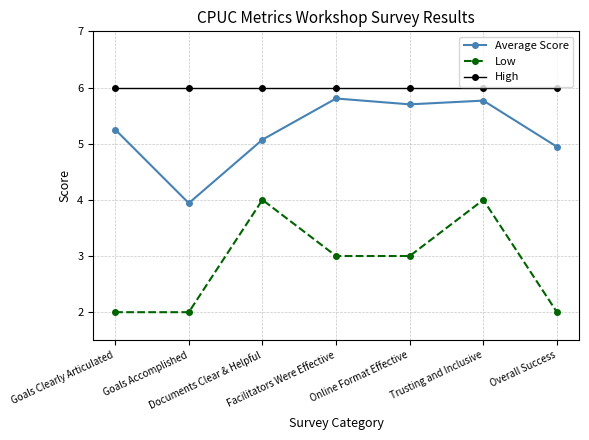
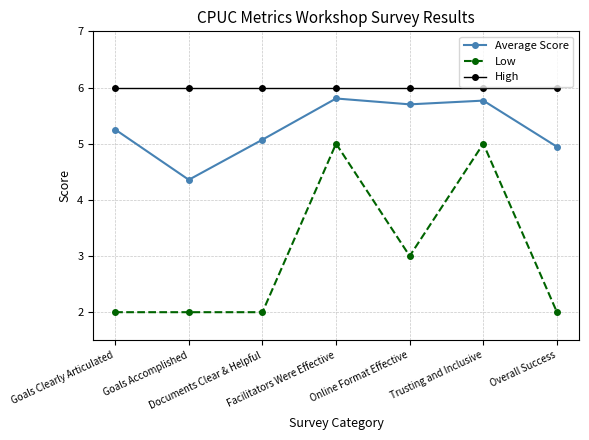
Average Score, Goals Accomplished: 3.9 -> 4.4
Low, Documents Clear & Helpful: 4 -> 2
Low, Facilitators Were Effective: 3 -> 5
Low, Trusting and Inclusive: 4 -> 5
